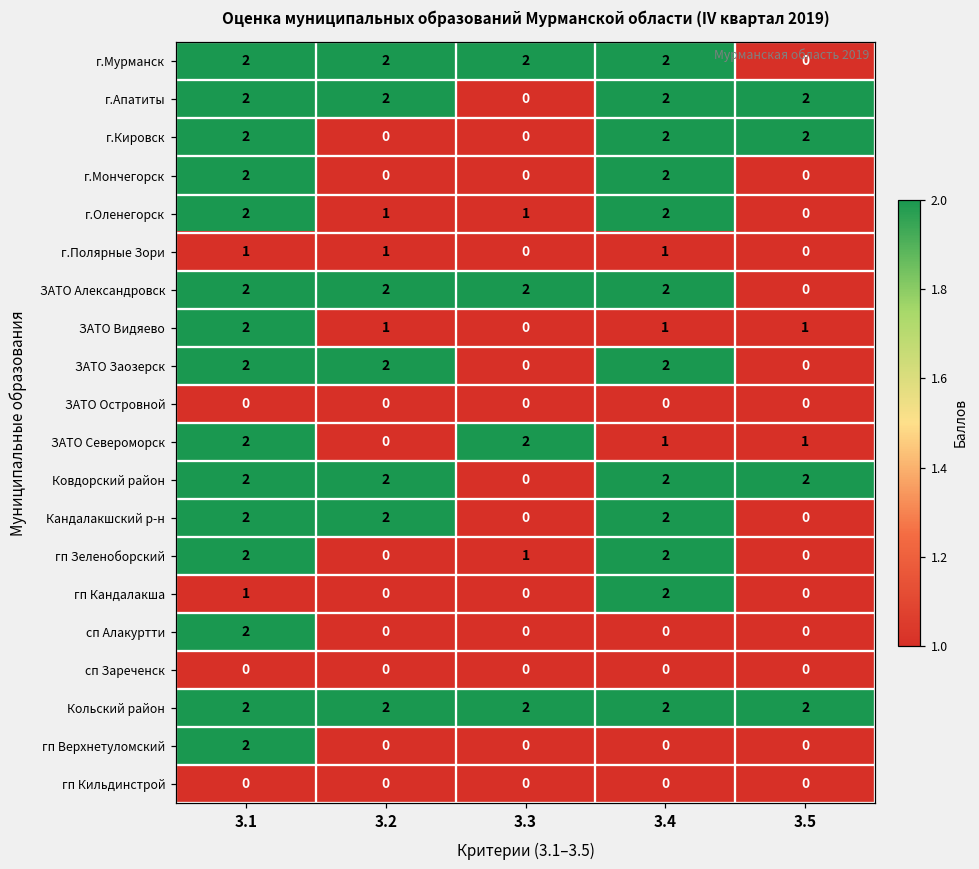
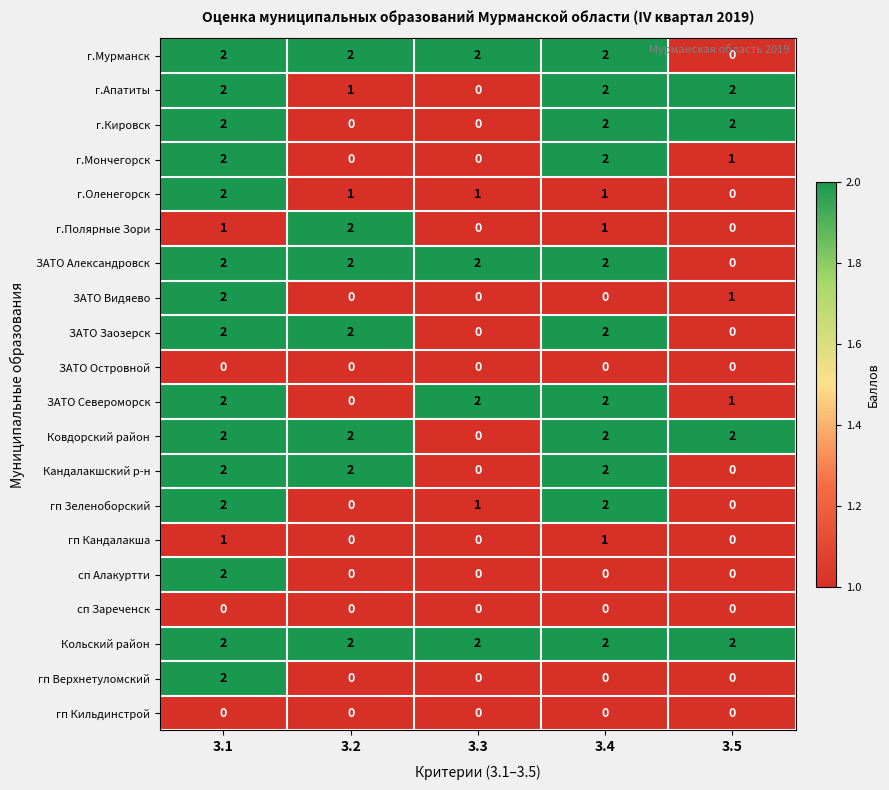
г.Апатиты, 3.2: 2 -> 1
г.Мончегорск, 3.5: 0 -> 1
г.Оленегорск, 3.4: 2 -> 1
г.Полярные Зори, 3.2: 1 -> 2
ЗАТО Видяево, 3.2: 1 -> 0
ЗАТО Видяево, 3.4: 1 -> 0
ЗАТО Североморск, 3.4: 1 -> 2
гп Кандалакша, 3.4: 2 -> 1
